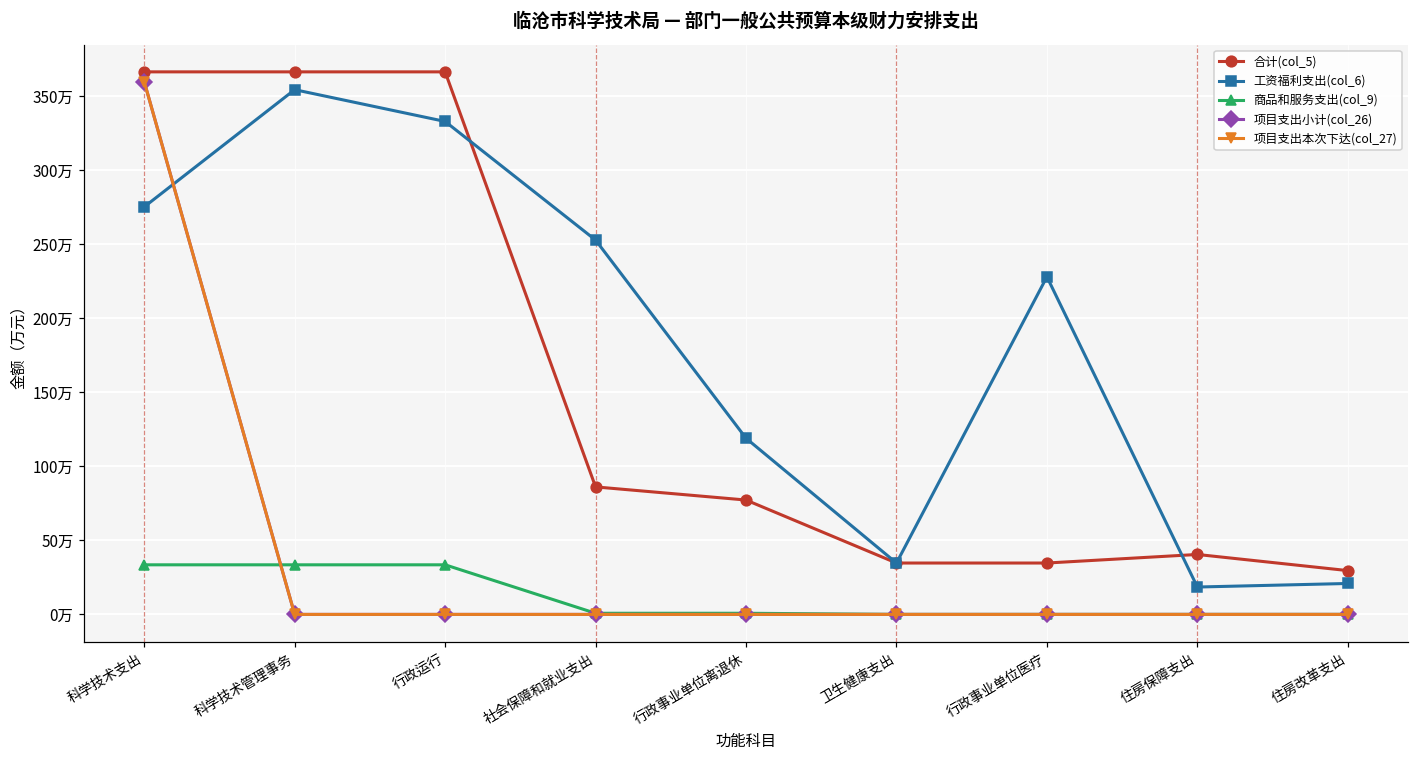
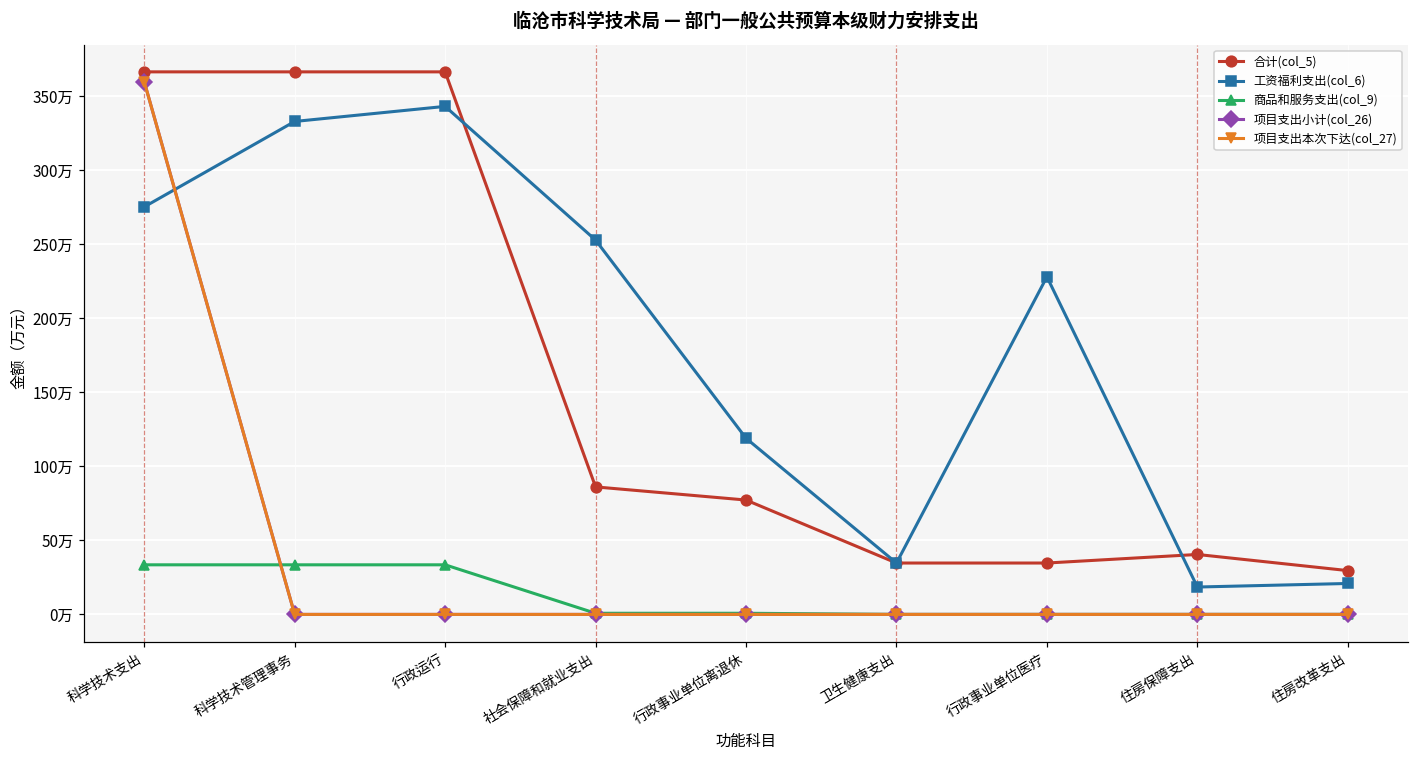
工资福利支出(col_6), 科学技术管理事务: 355万 -> 333万
工资福利支出(col_6), 行政运行: 333万 -> 343万
